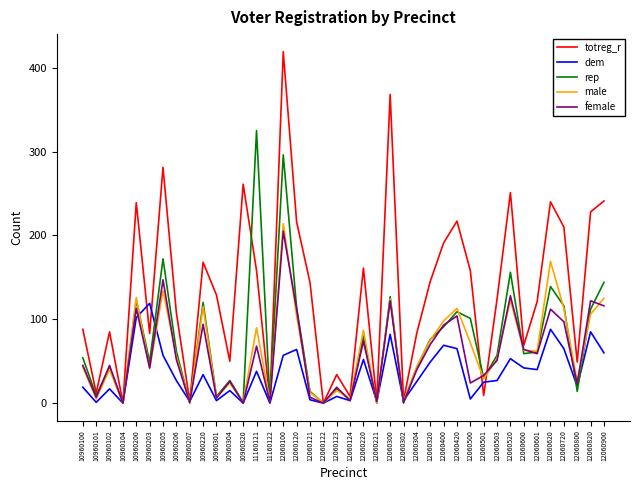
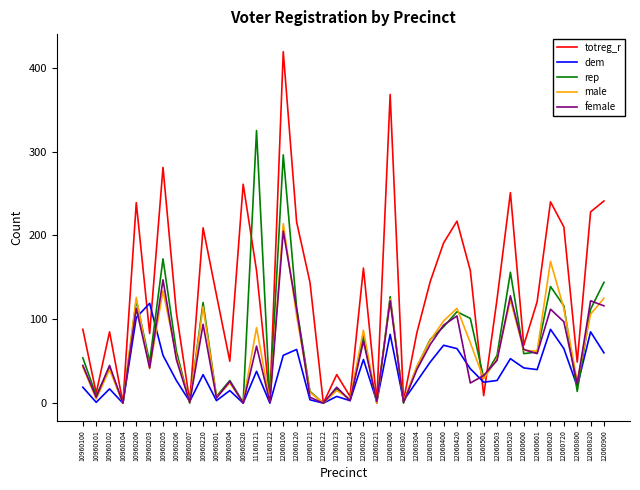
totreg_r, 10960220: 170 -> 210
dem, 12060500: 10 -> 40
